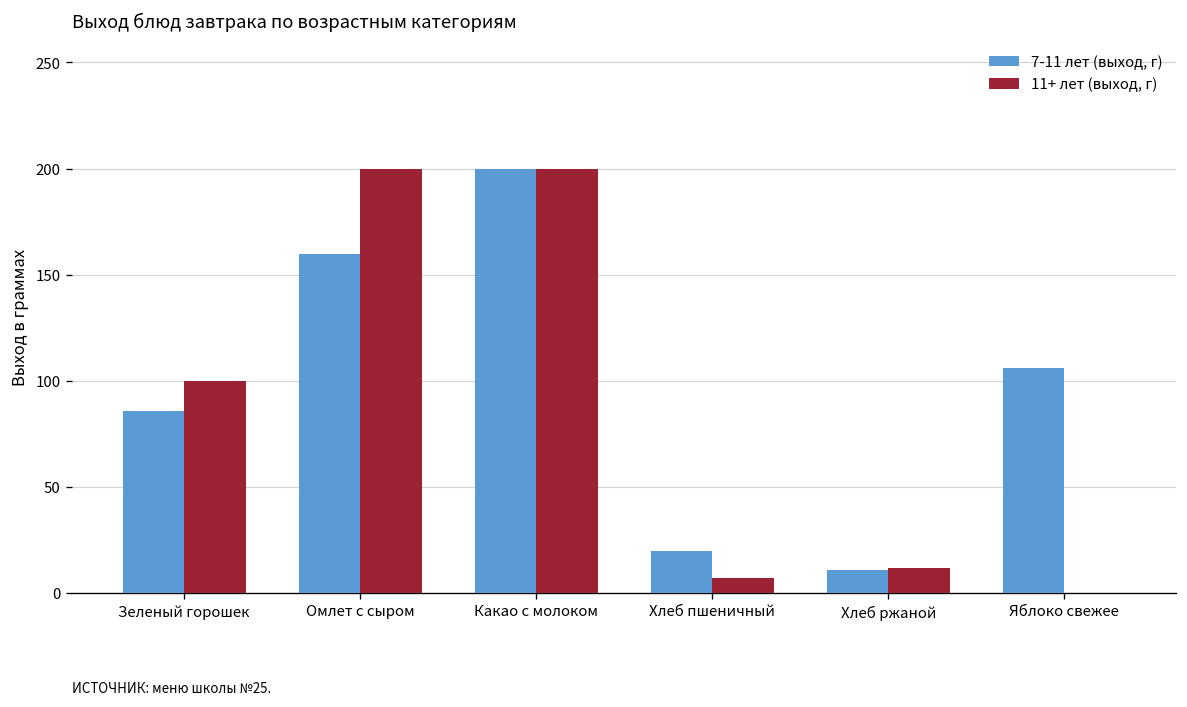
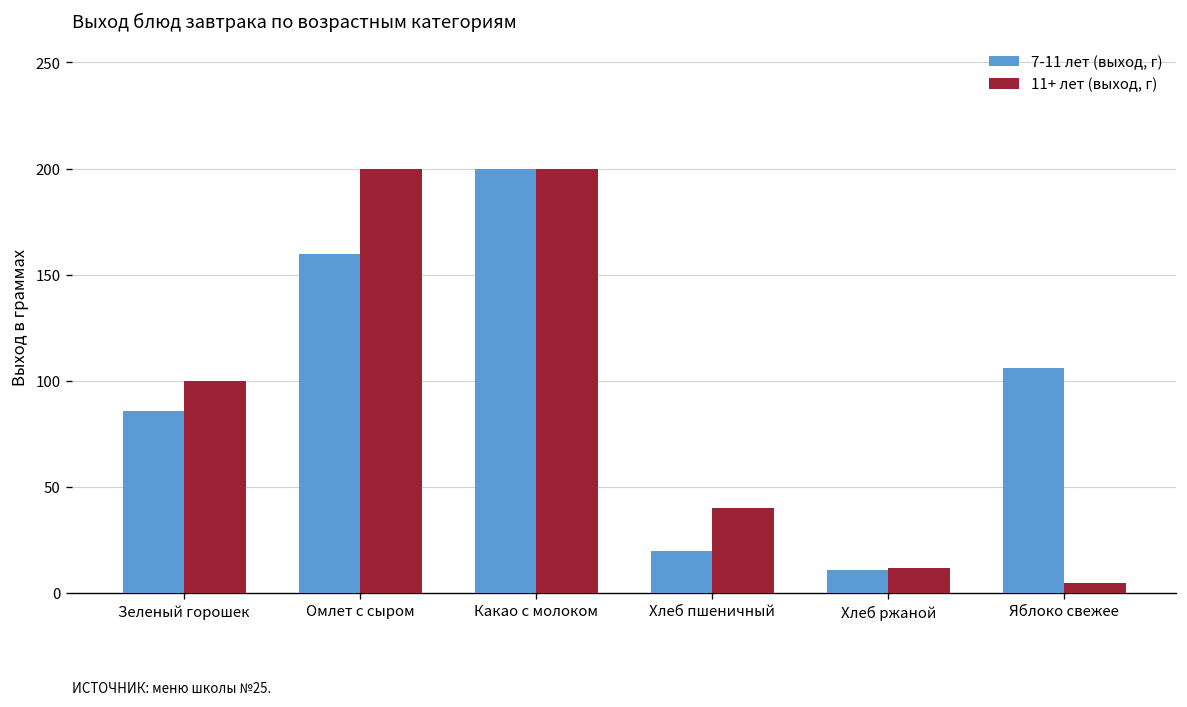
11+ лет (выход, г), Хлеб пшеничный: 7 -> 40
11+ лет (выход, г), Яблоко свежее: 0 -> 5
